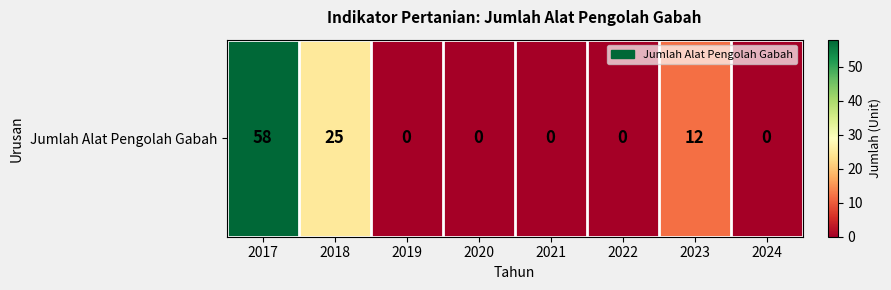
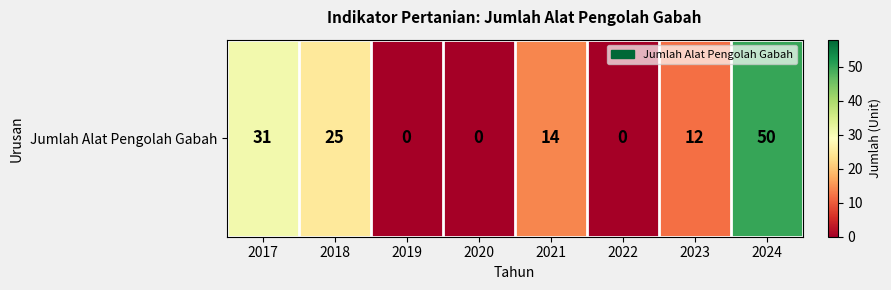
Jumlah Alat Pengolah Gabah, 2017: 58 -> 31
Jumlah Alat Pengolah Gabah, 2021: 0 -> 14
Jumlah Alat Pengolah Gabah, 2024: 0 -> 50
